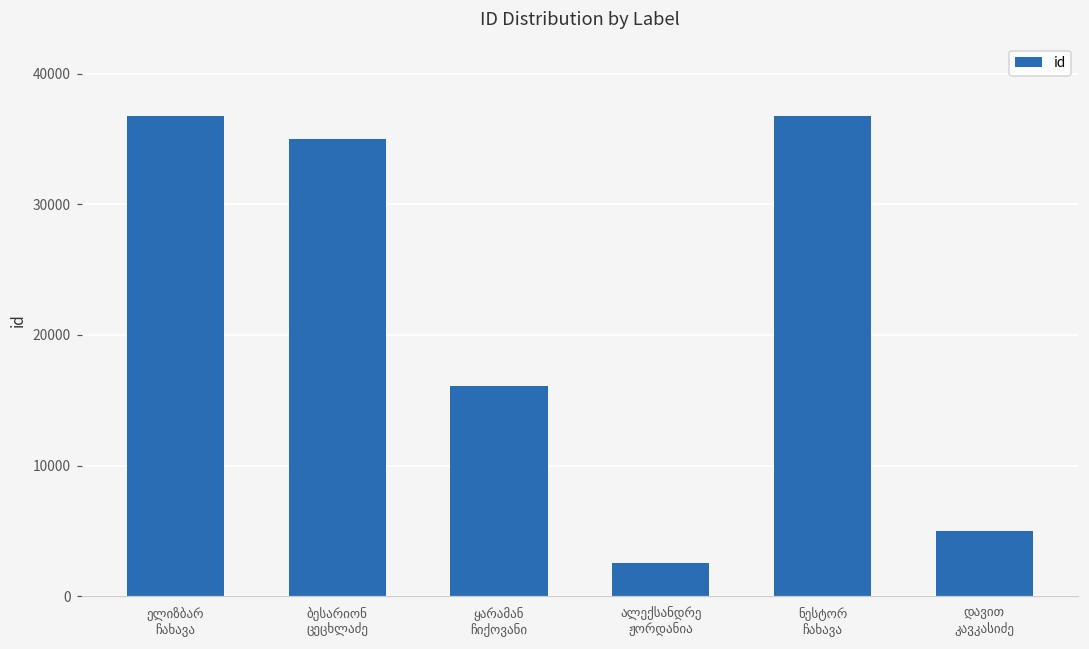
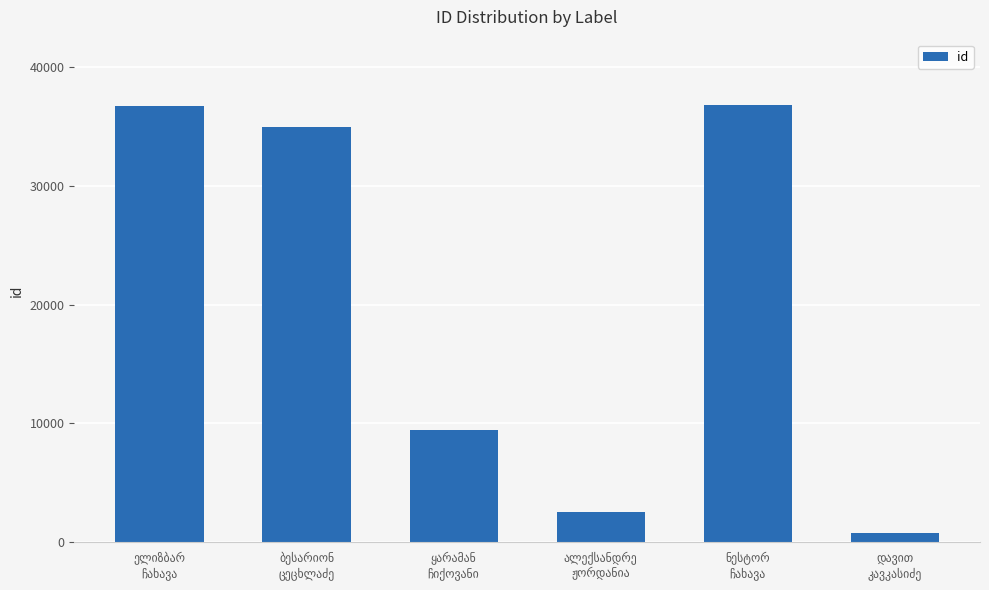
ყარამან ჩიქოვანი: 16100 -> 9400
დავით კავკასიძე: 5000 -> 800
